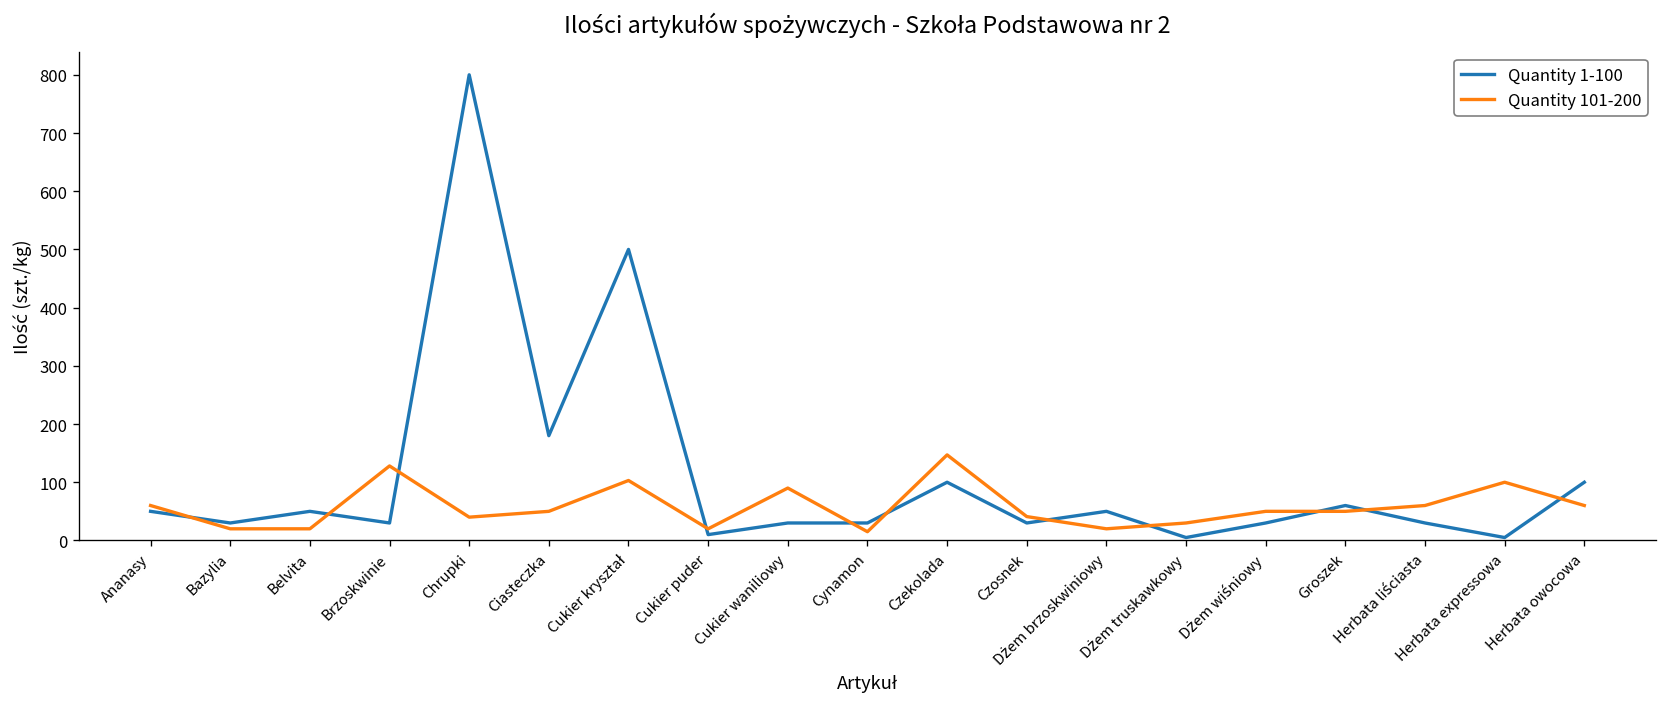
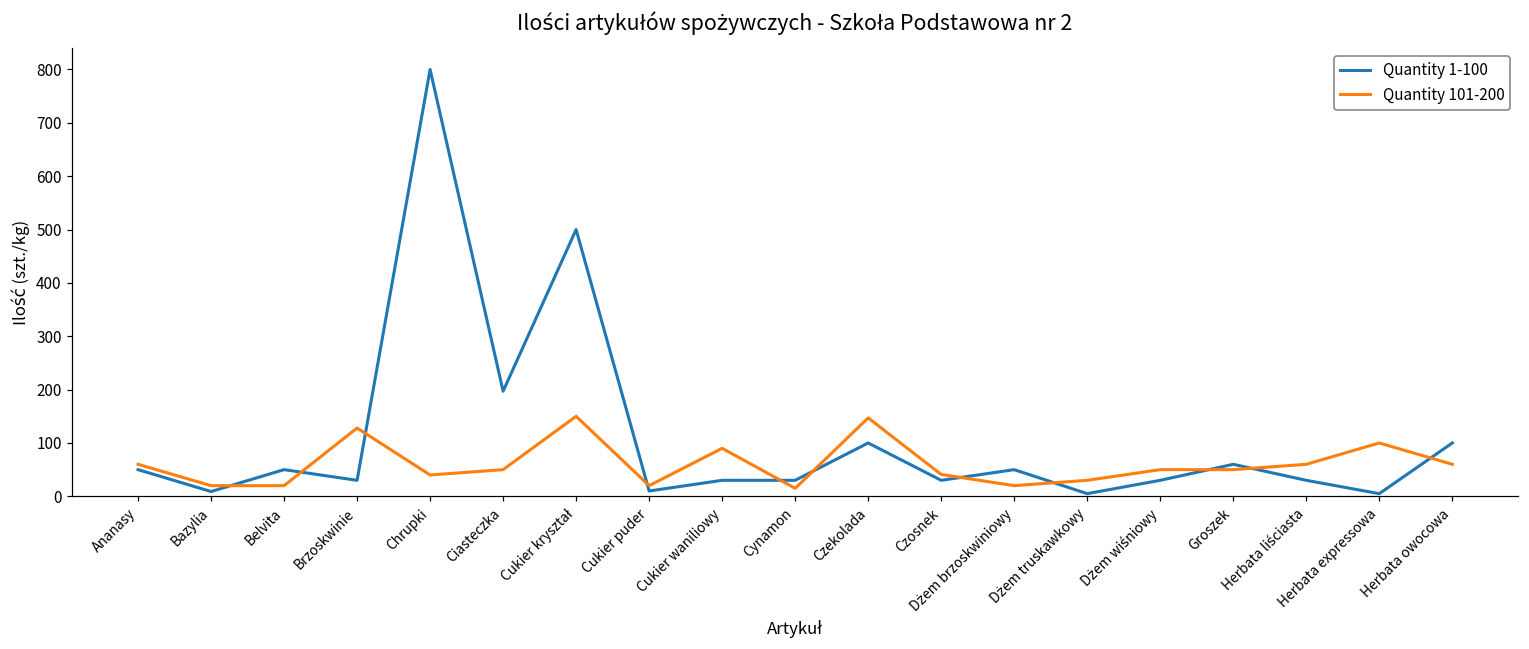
Quantity 1-100, Bazylia: 30 -> 10
Quantity 1-100, Ciasteczka: 180 -> 200
Quantity 101-200, Cukier kryształ: 100 -> 150
